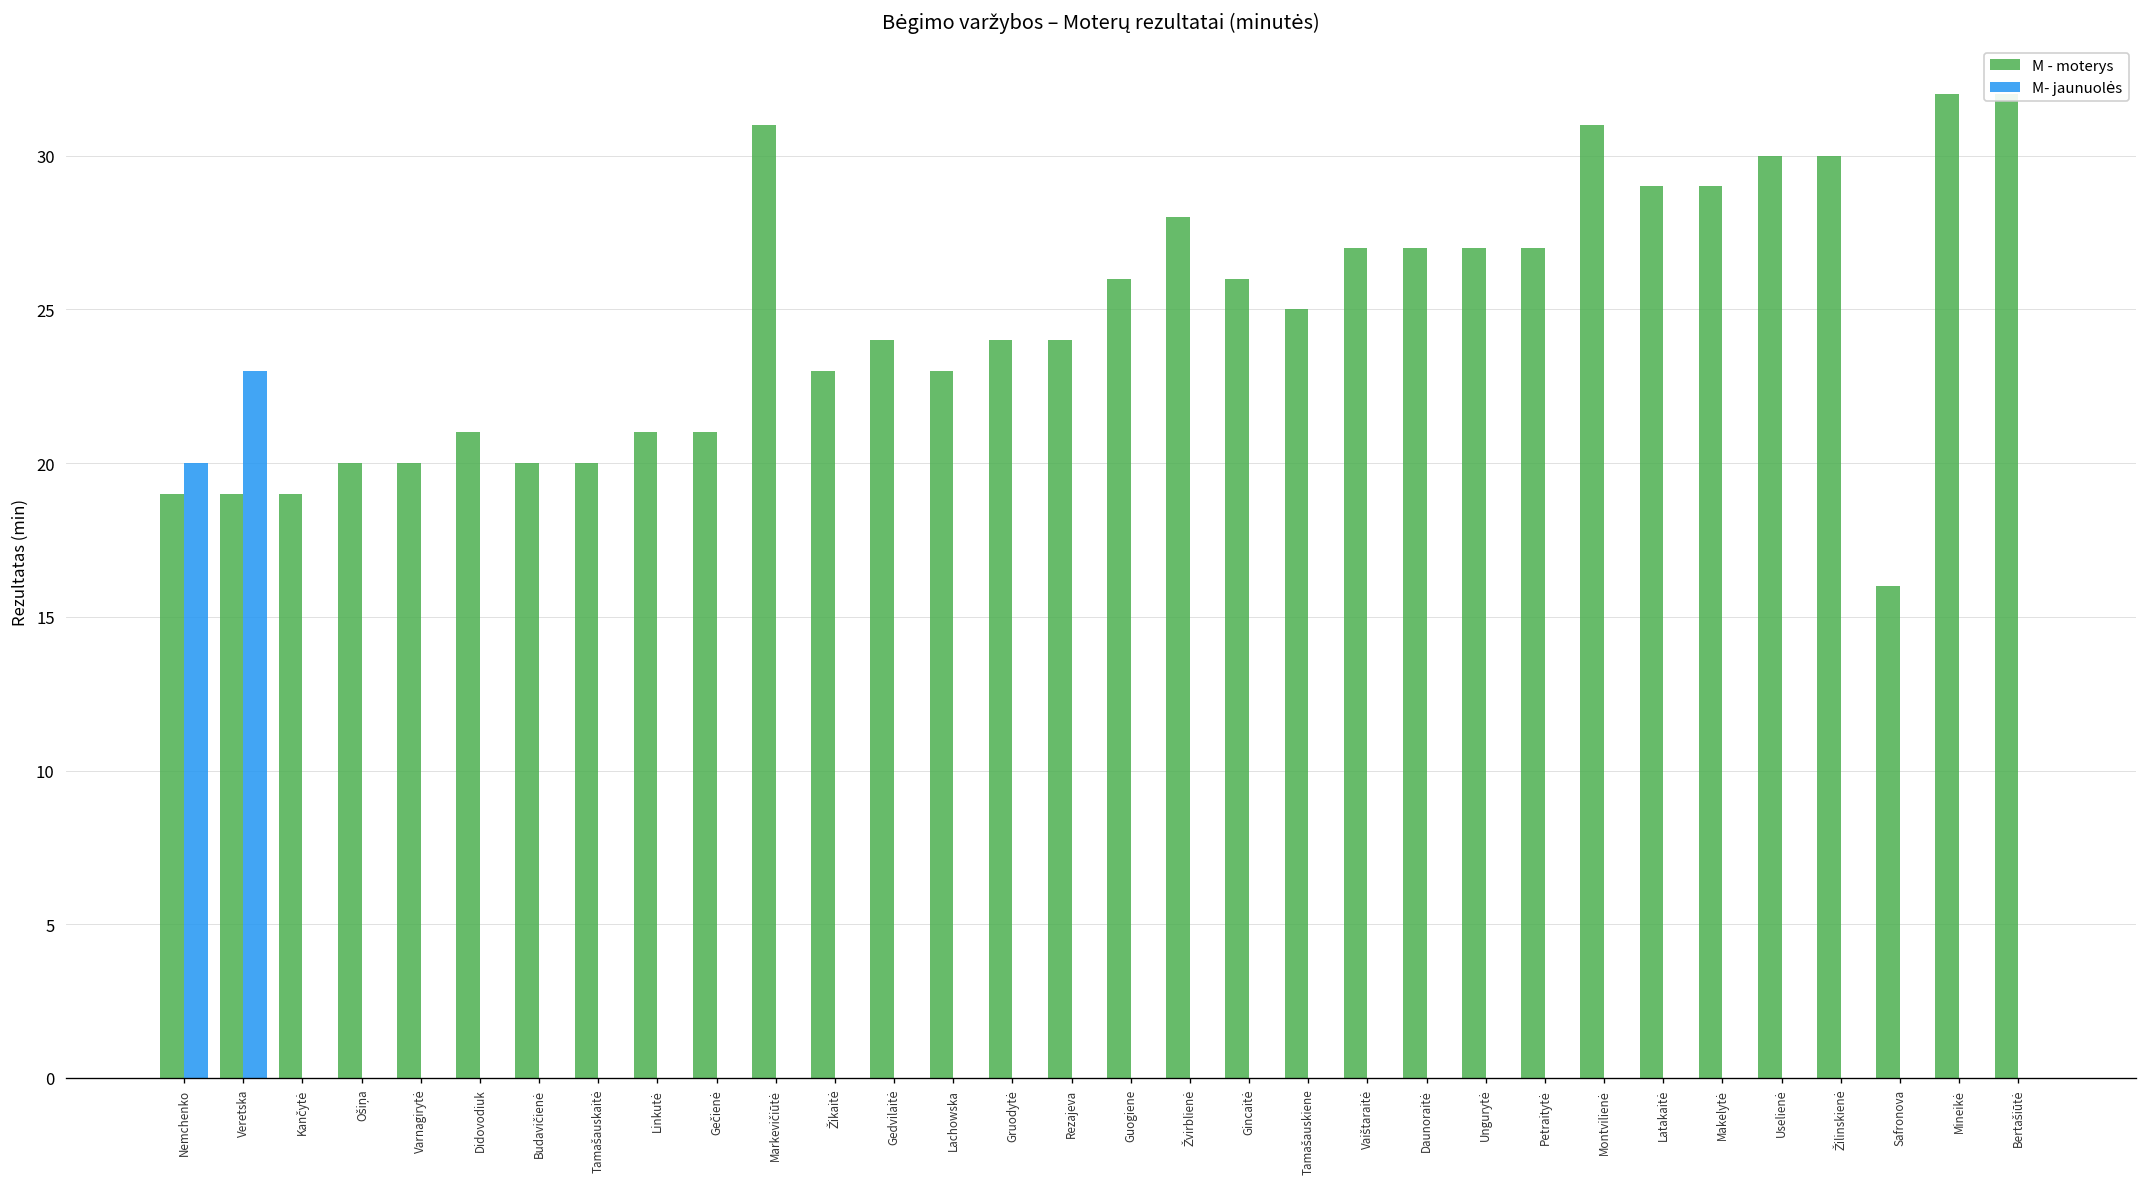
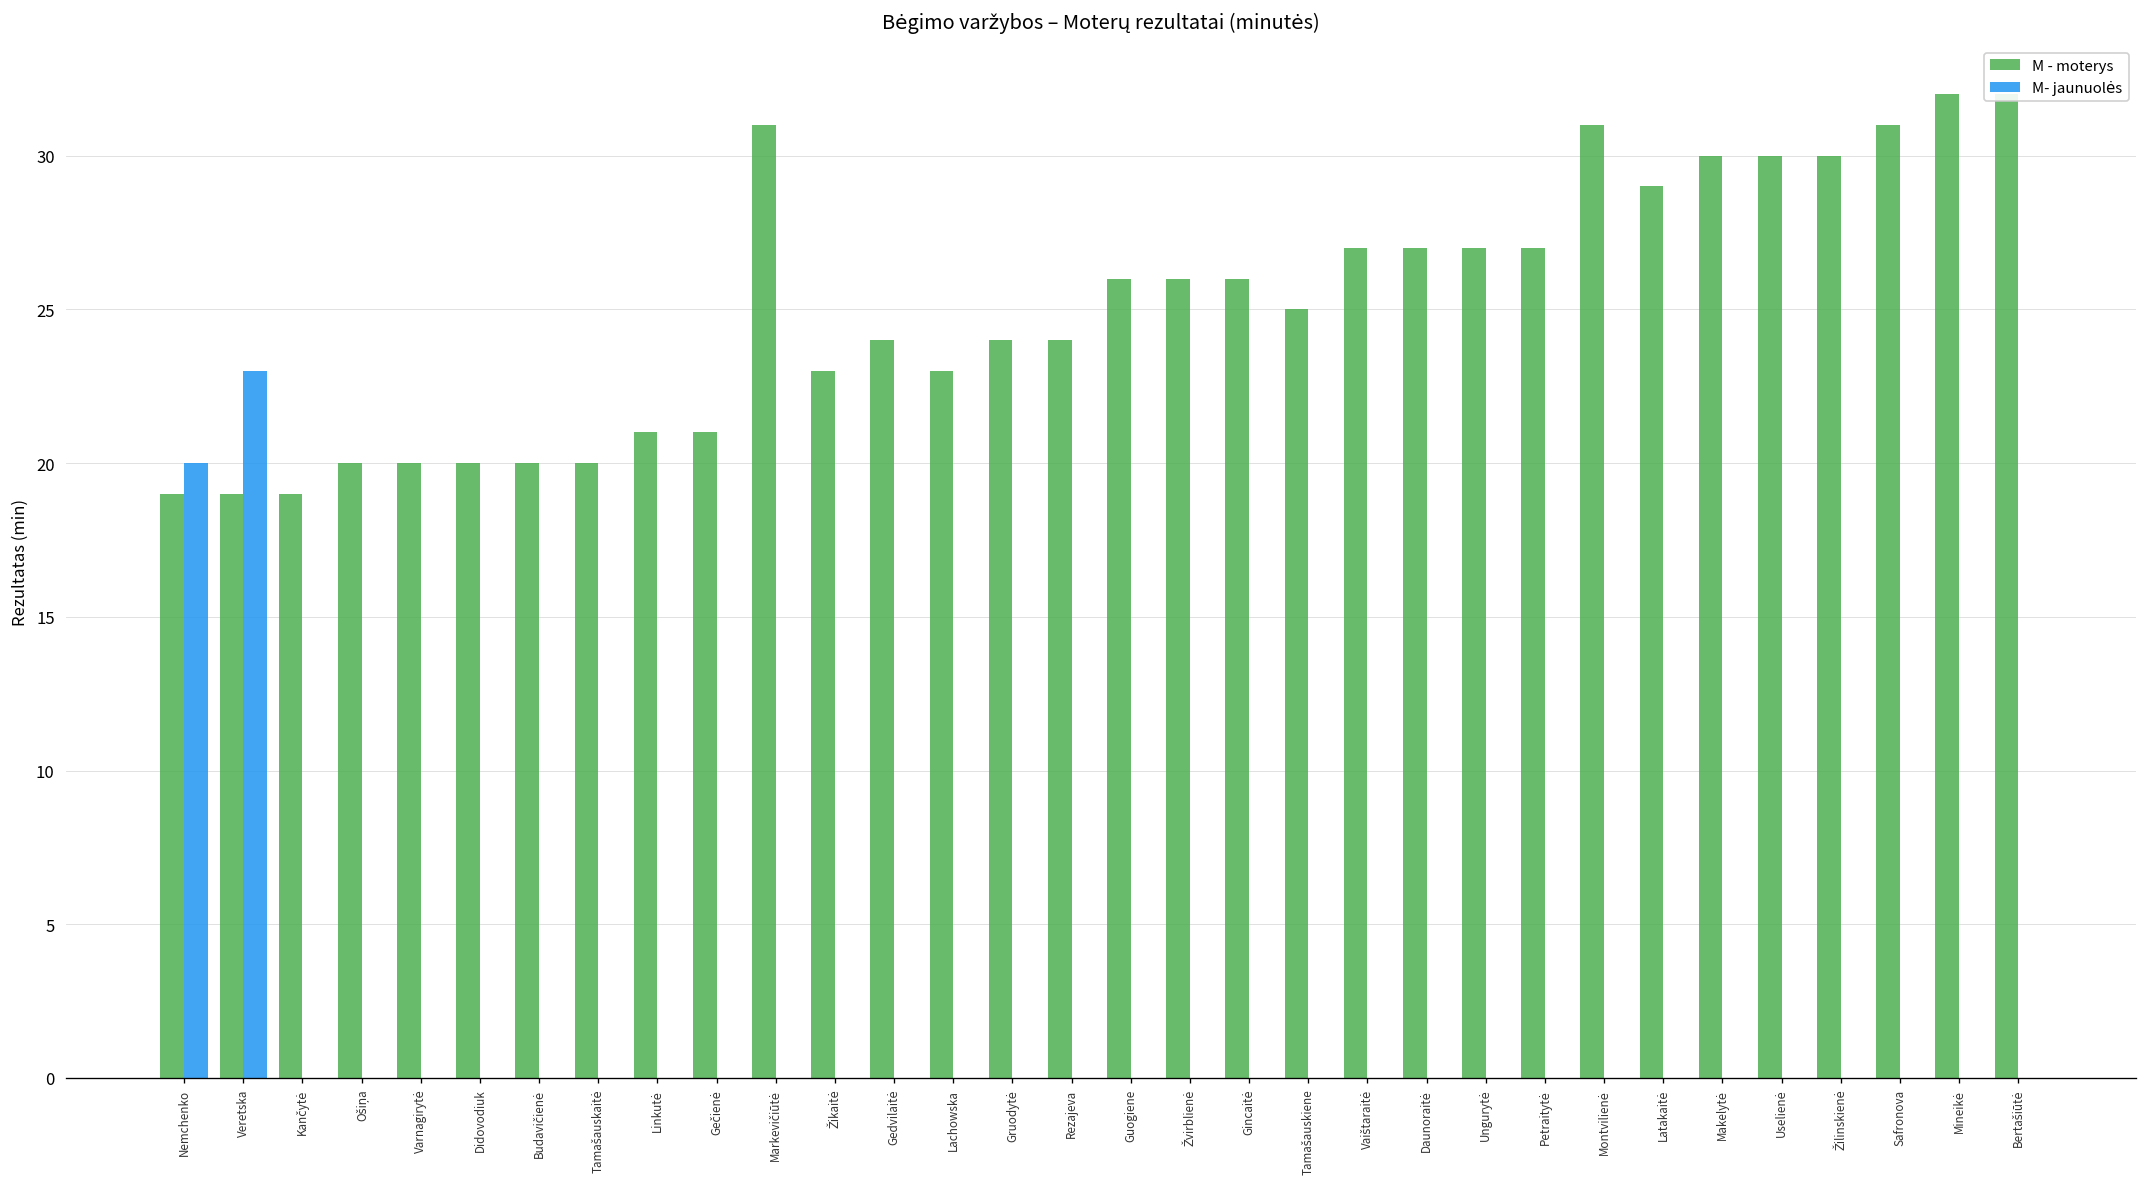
M - moterys, Didovodiuk: 21 -> 20
M - moterys, Žvirblienė: 28 -> 26
M - moterys, Makelytė: 29 -> 30
M - moterys, Safronova: 16 -> 31
